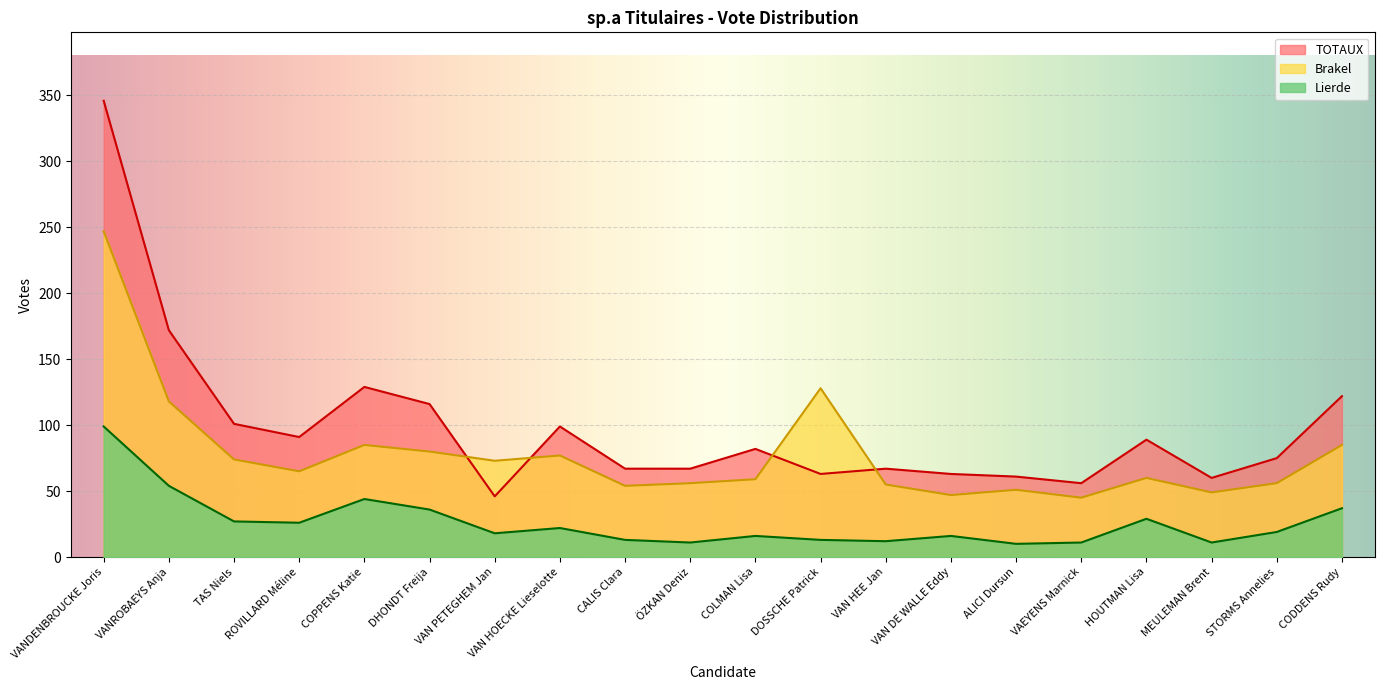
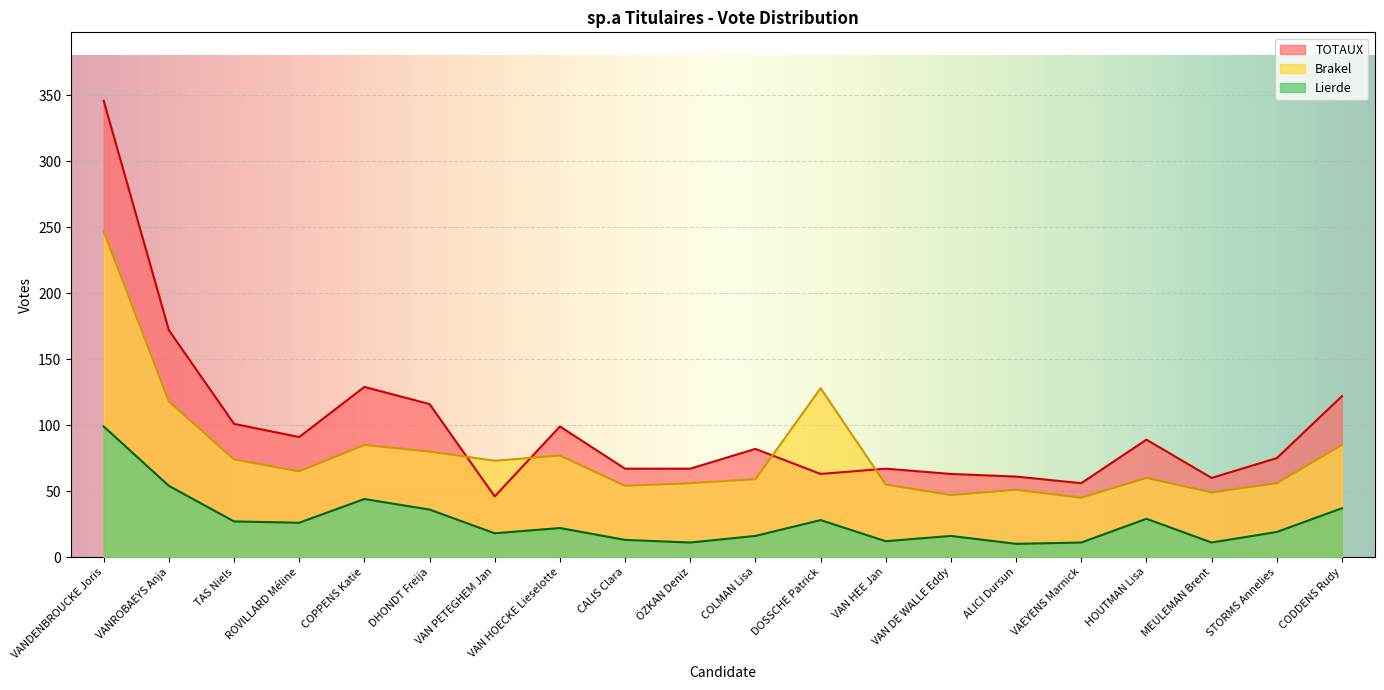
Lierde, DOSSCHE Patrick: 13 -> 28
